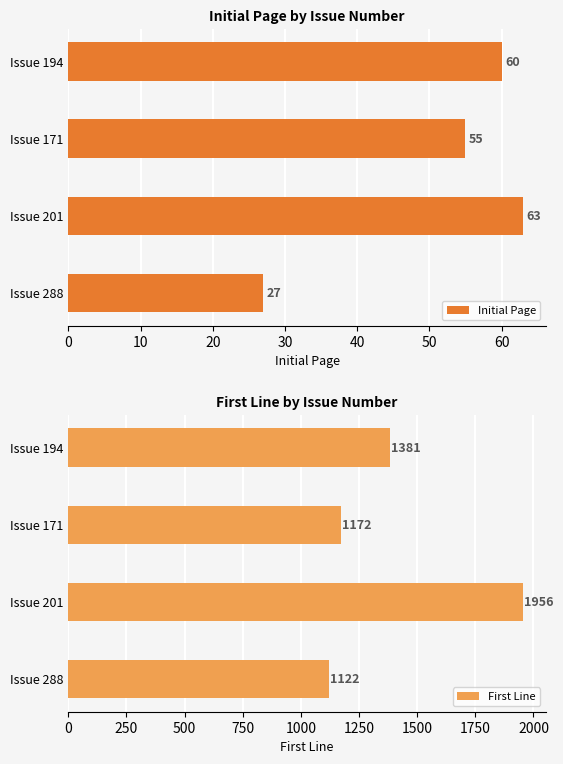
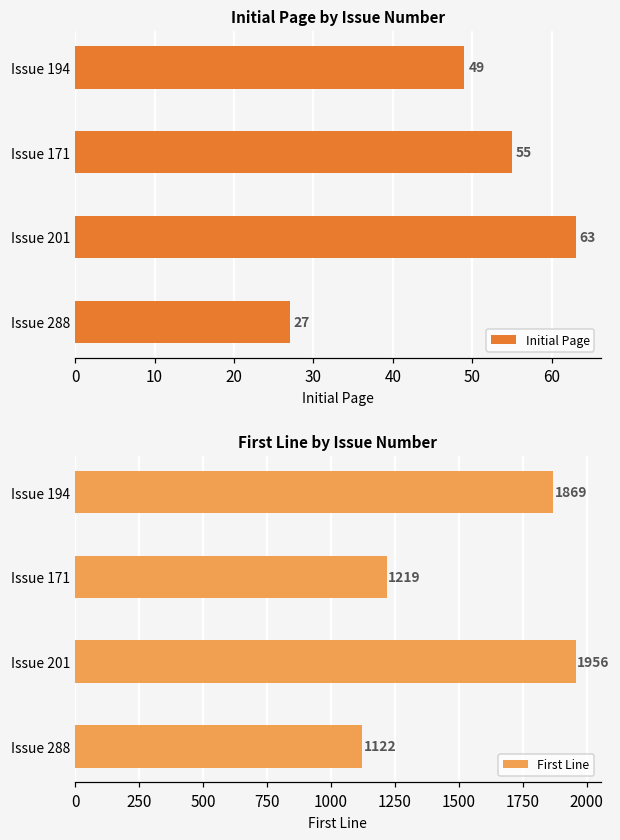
Initial Page by Issue Number, Issue 194: 60 -> 49
First Line by Issue Number, Issue 194: 1381 -> 1869
First Line by Issue Number, Issue 171: 1172 -> 1219
